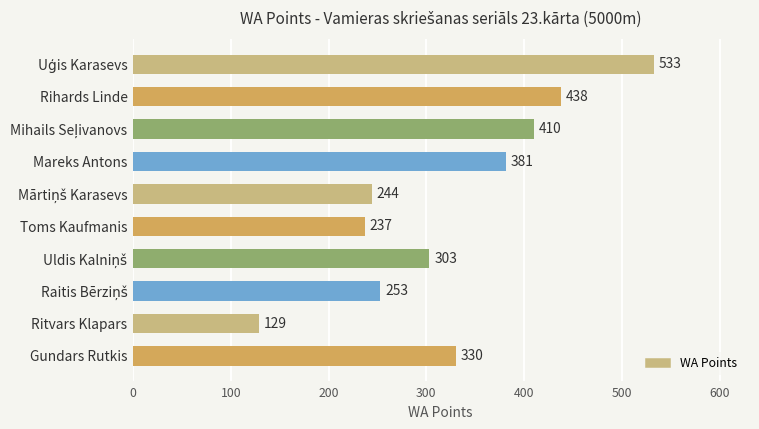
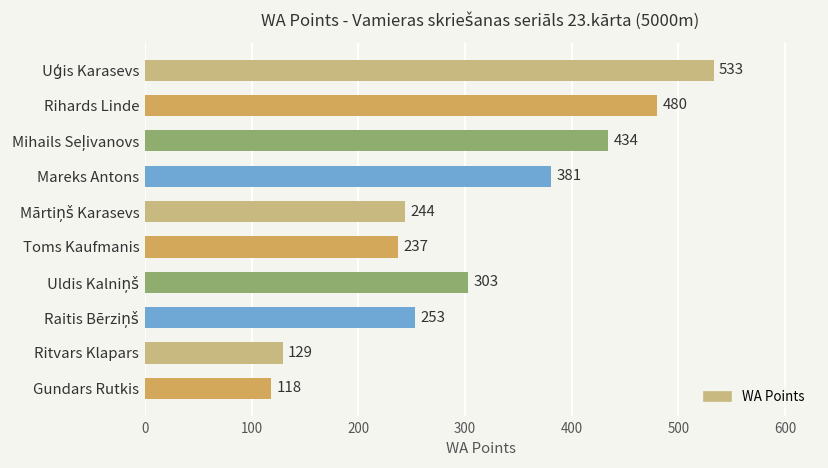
Rihards Linde: 438 -> 480
Mihails Seļivanovs: 410 -> 434
Gundars Rutkis: 330 -> 118
